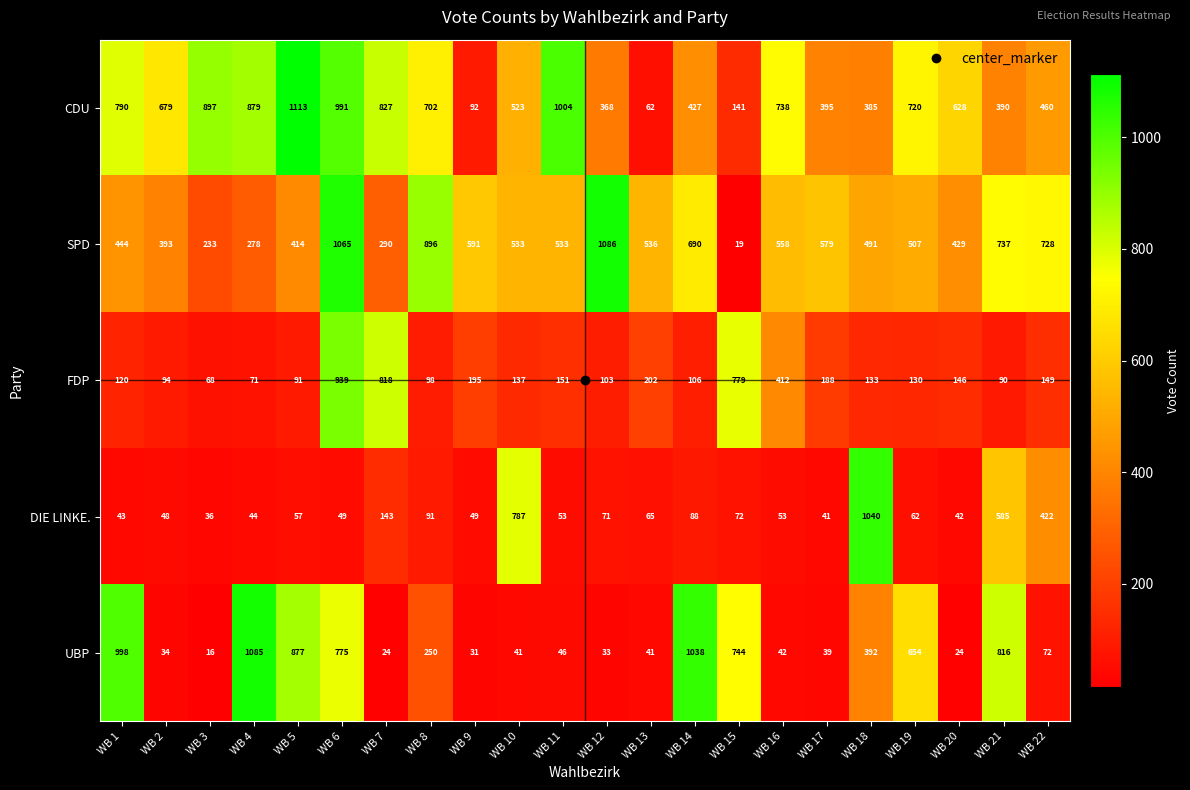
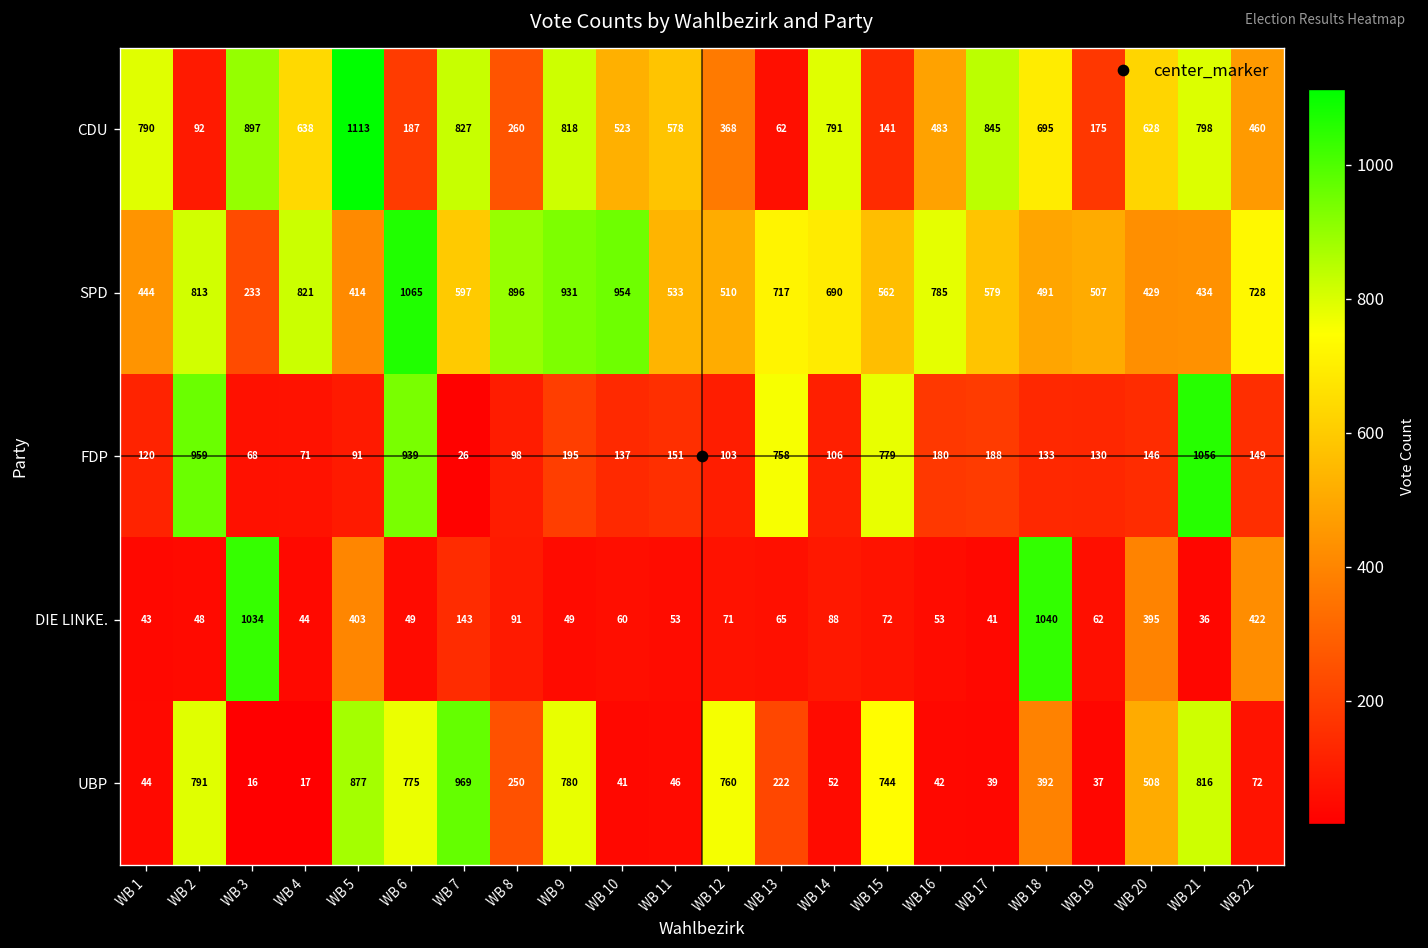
CDU, WB 2: 679 -> 92
CDU, WB 4: 879 -> 638
CDU, WB 6: 991 -> 187
CDU, WB 8: 702 -> 260
CDU, WB 9: 92 -> 818
CDU, WB 11: 1004 -> 578
CDU, WB 14: 427 -> 791
CDU, WB 16: 738 -> 483
CDU, WB 17: 395 -> 845
CDU, WB 18: 385 -> 695
CDU, WB 19: 720 -> 175
CDU, WB 21: 390 -> 798
SPD, WB 2: 393 -> 813
SPD, WB 4: 278 -> 821
SPD, WB 7: 290 -> 597
SPD, WB 9: 591 -> 931
SPD, WB 10: 533 -> 954
SPD, WB 12: 1086 -> 510
SPD, WB 13: 536 -> 717
SPD, WB 15: 19 -> 562
SPD, WB 16: 558 -> 785
SPD, WB 21: 737 -> 434
FDP, WB 2: 94 -> 959
FDP, WB 7: 818 -> 26
FDP, WB 13: 202 -> 758
FDP, WB 16: 412 -> 180
FDP, WB 21: 90 -> 1056
DIE LINKE., WB 3: 36 -> 1034
DIE LINKE., WB 5: 57 -> 403
DIE LINKE., WB 10: 787 -> 60
DIE LINKE., WB 20: 42 -> 395
DIE LINKE., WB 21: 585 -> 36
UBP, WB 1: 998 -> 44
UBP, WB 2: 34 -> 791
UBP, WB 4: 1085 -> 17
UBP, WB 7: 24 -> 969
UBP, WB 9: 31 -> 780
UBP, WB 12: 33 -> 760
UBP, WB 13: 41 -> 222
UBP, WB 14: 1038 -> 52
UBP, WB 19: 654 -> 37
UBP, WB 20: 24 -> 508
